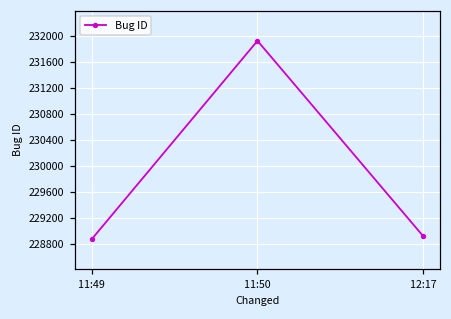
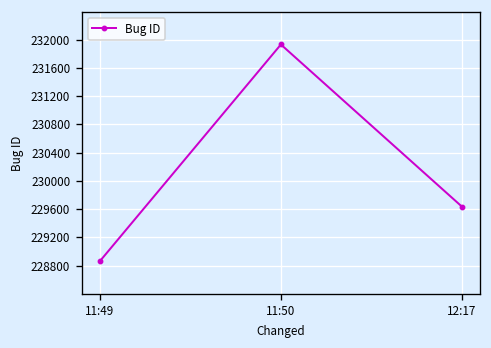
12:17: 228900 -> 229600
